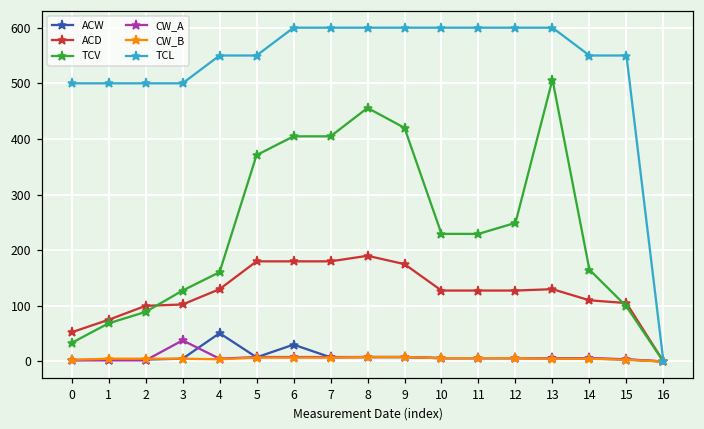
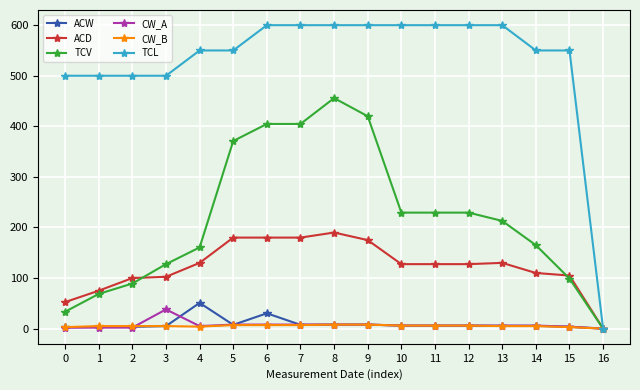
TCV, 12: 250 -> 230
TCV, 13: 510 -> 210
